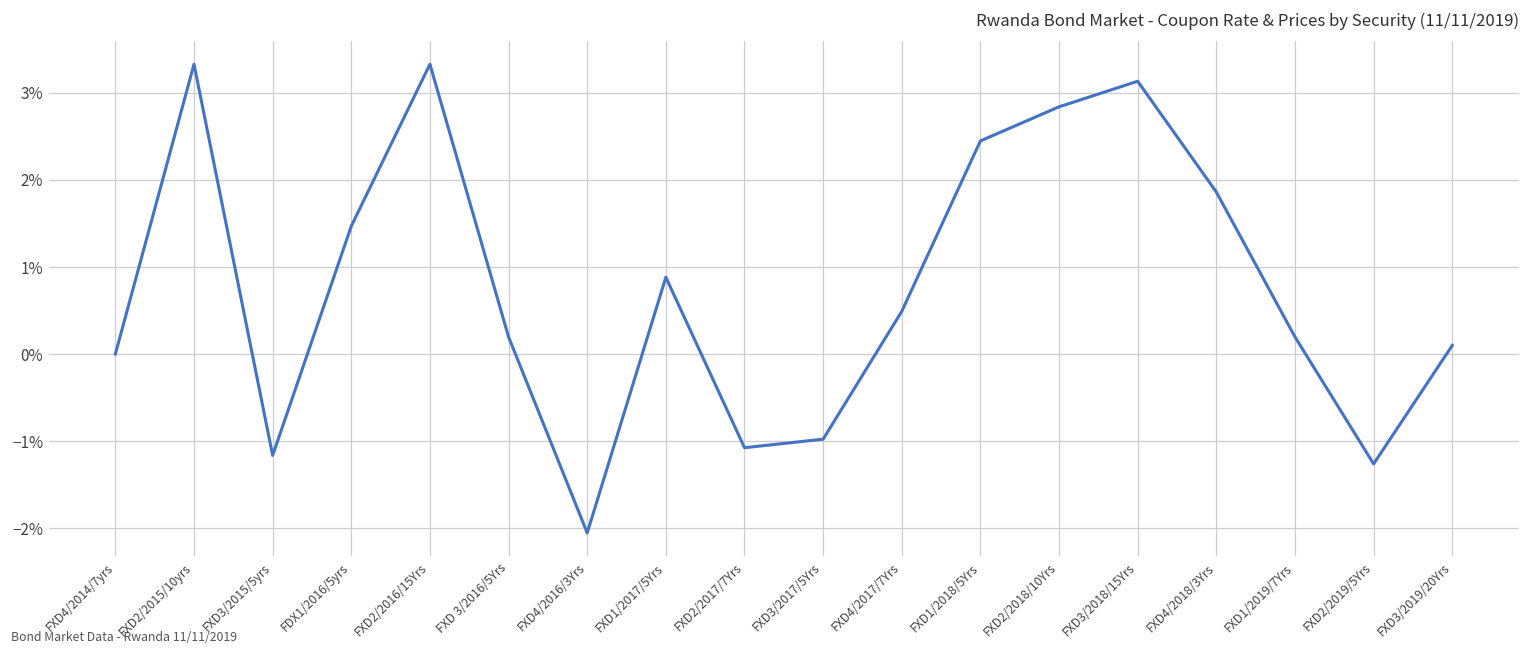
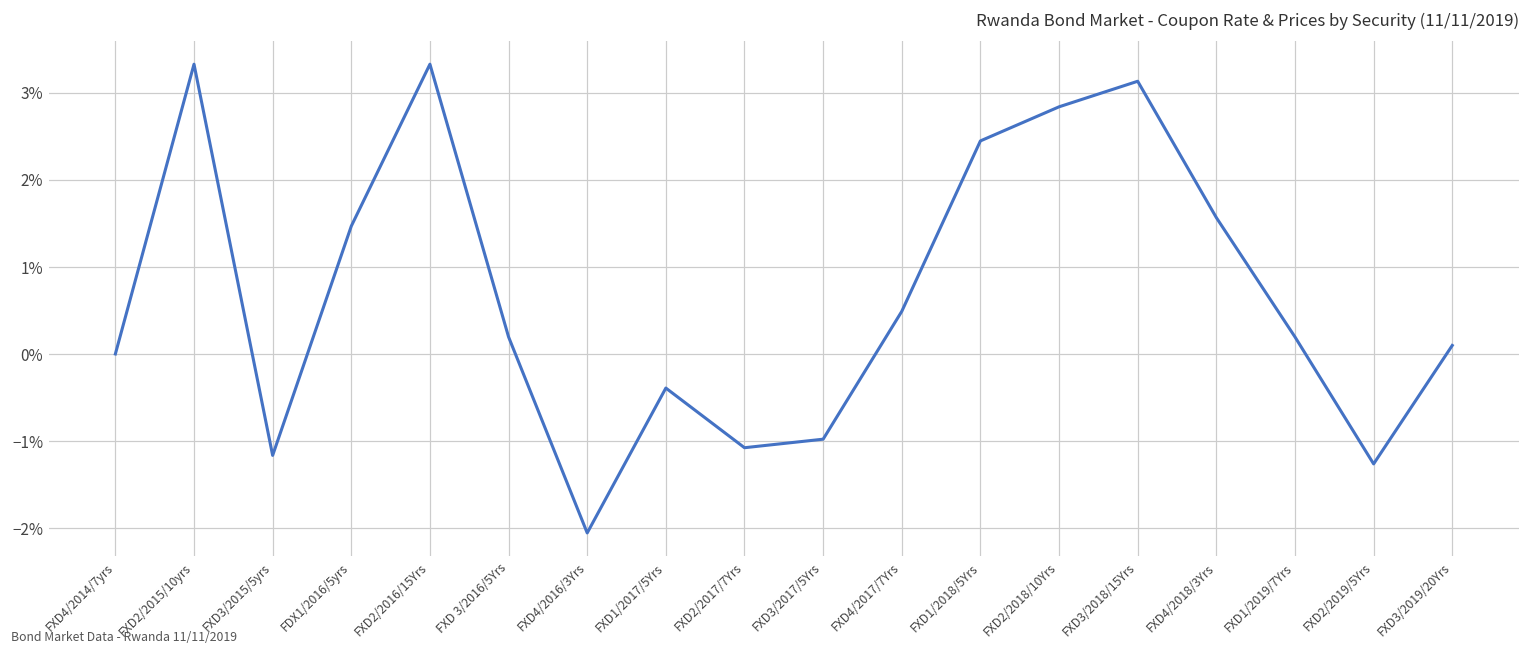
FXD1/2017/5Yrs: 0.9% -> -0.4%
FXD4/2018/3Yrs: 1.9% -> 1.6%
